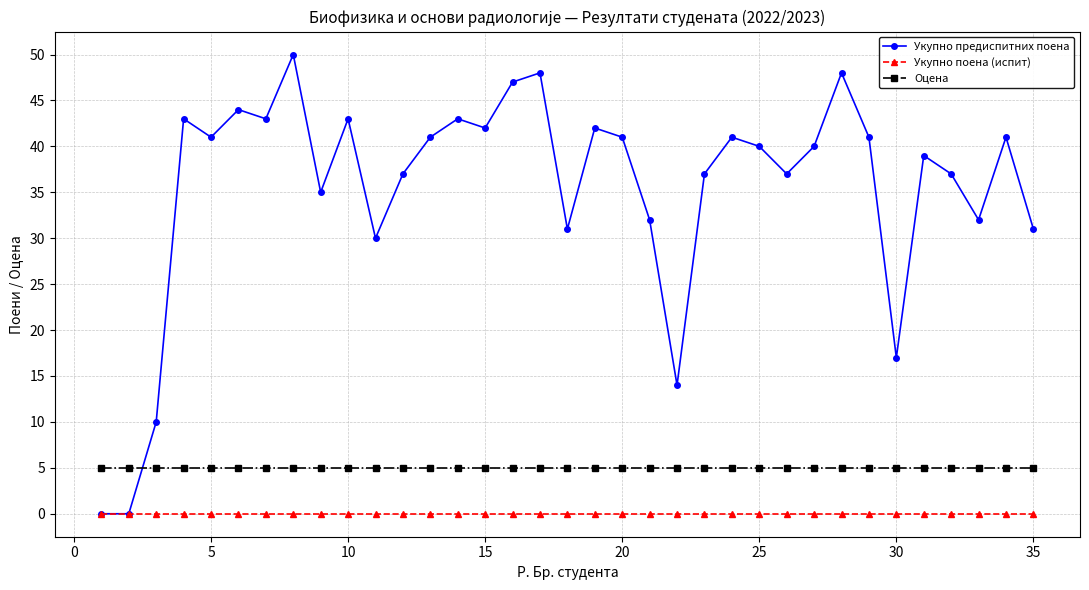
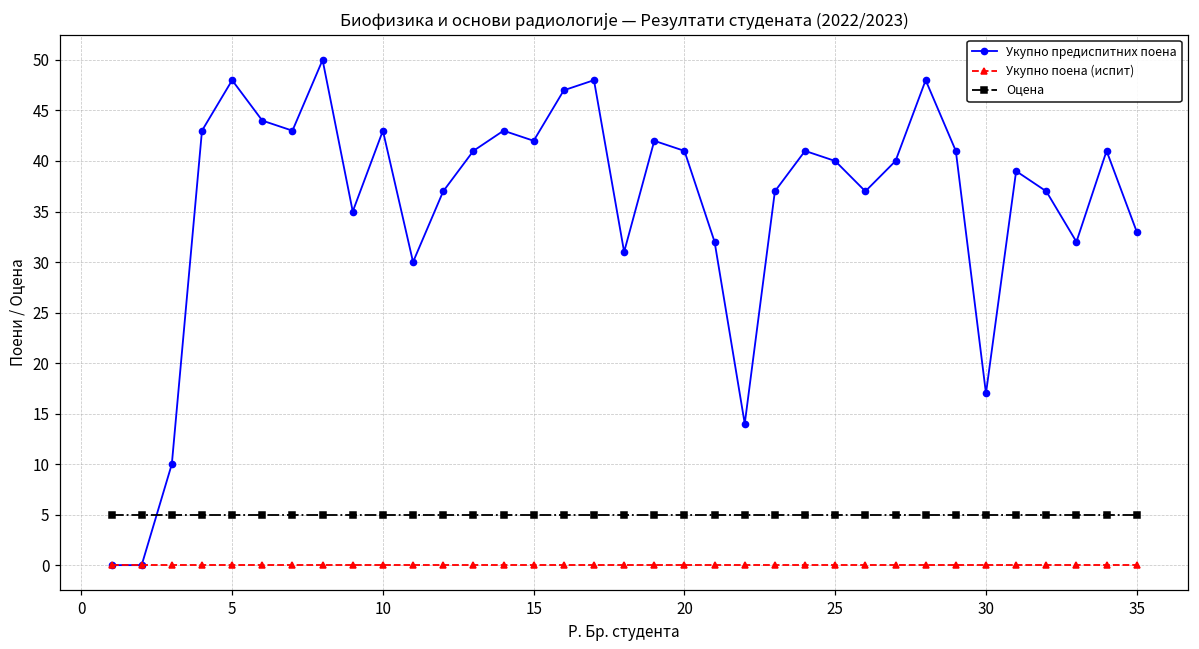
Укупно предиспитних поена, 5: 41 -> 48
Укупно предиспитних поена, 35: 31 -> 33
